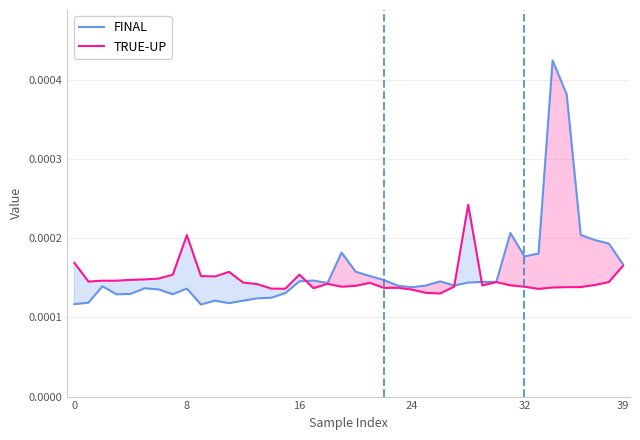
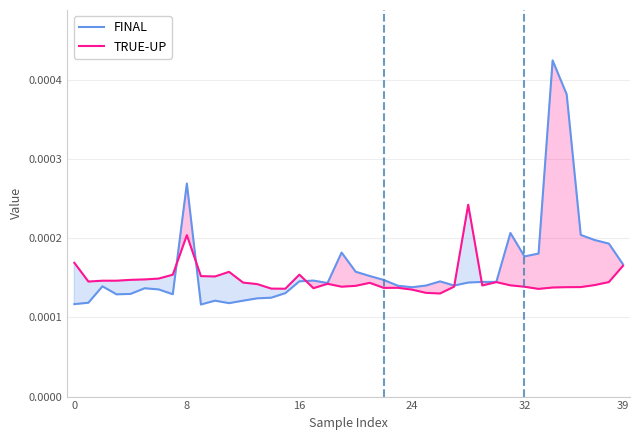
FINAL, 8: 0.00014 -> 0.00027
